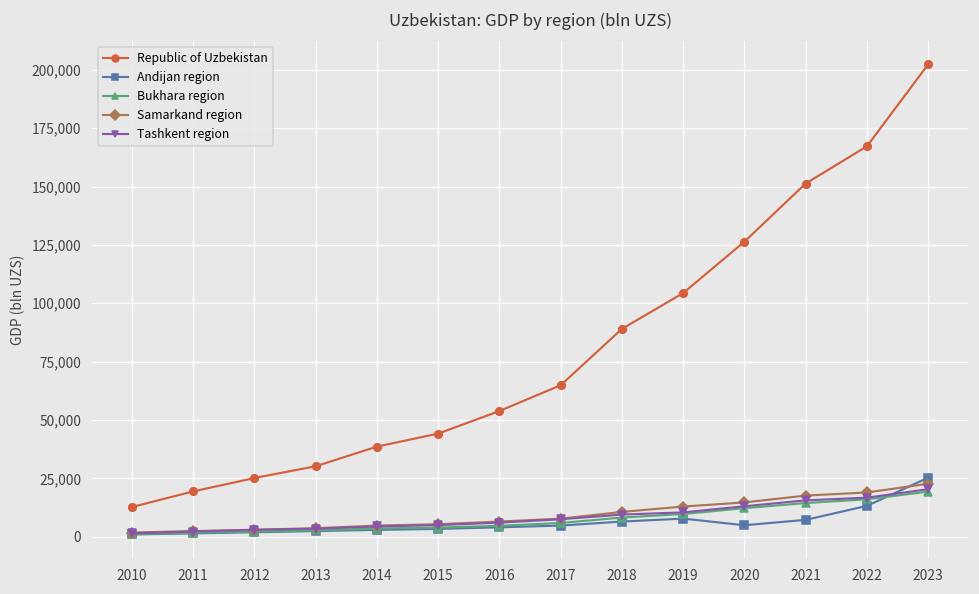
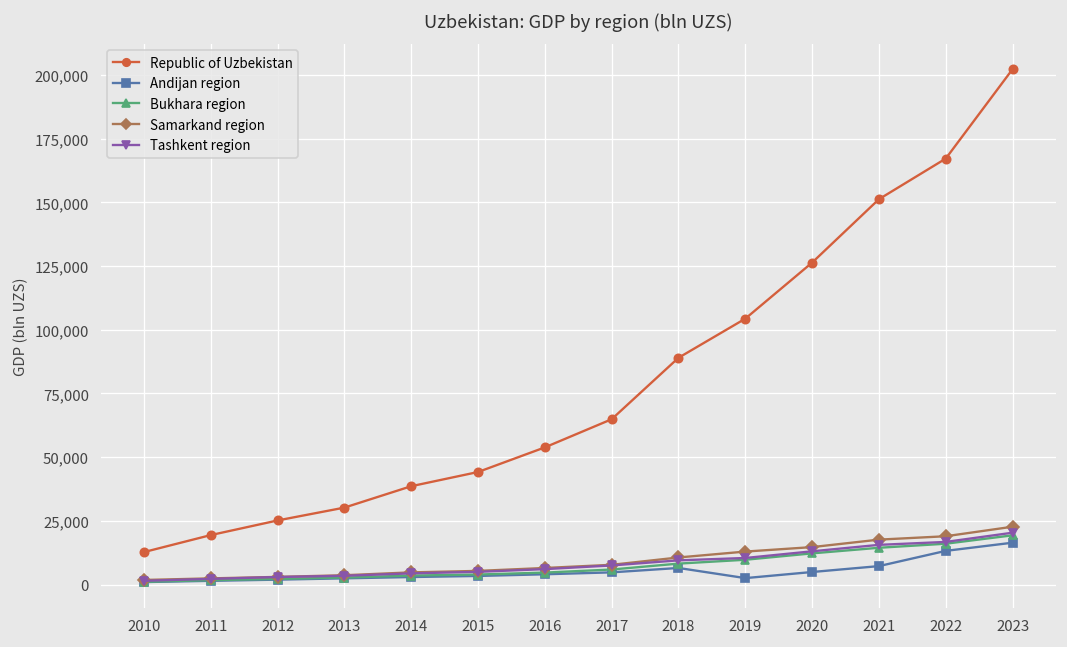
Andijan region, 2019: 8,000 -> 3,000
Andijan region, 2023: 25,000 -> 16,000
